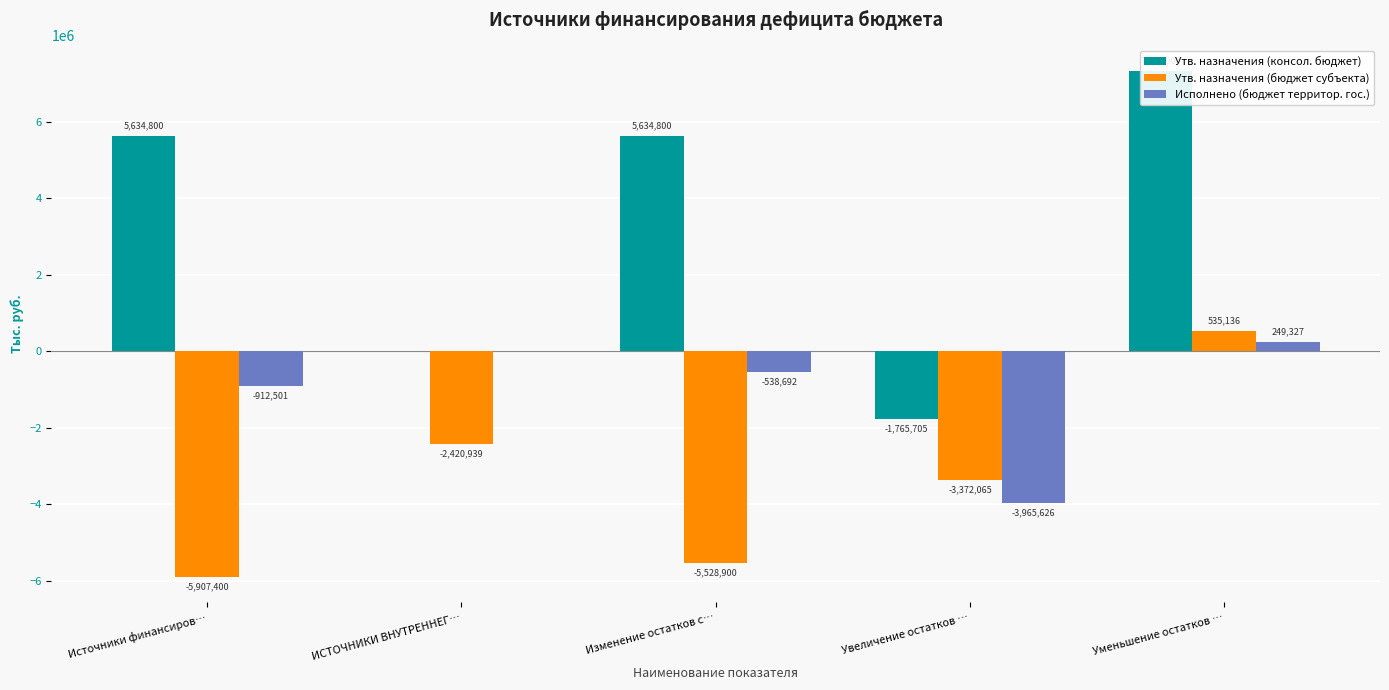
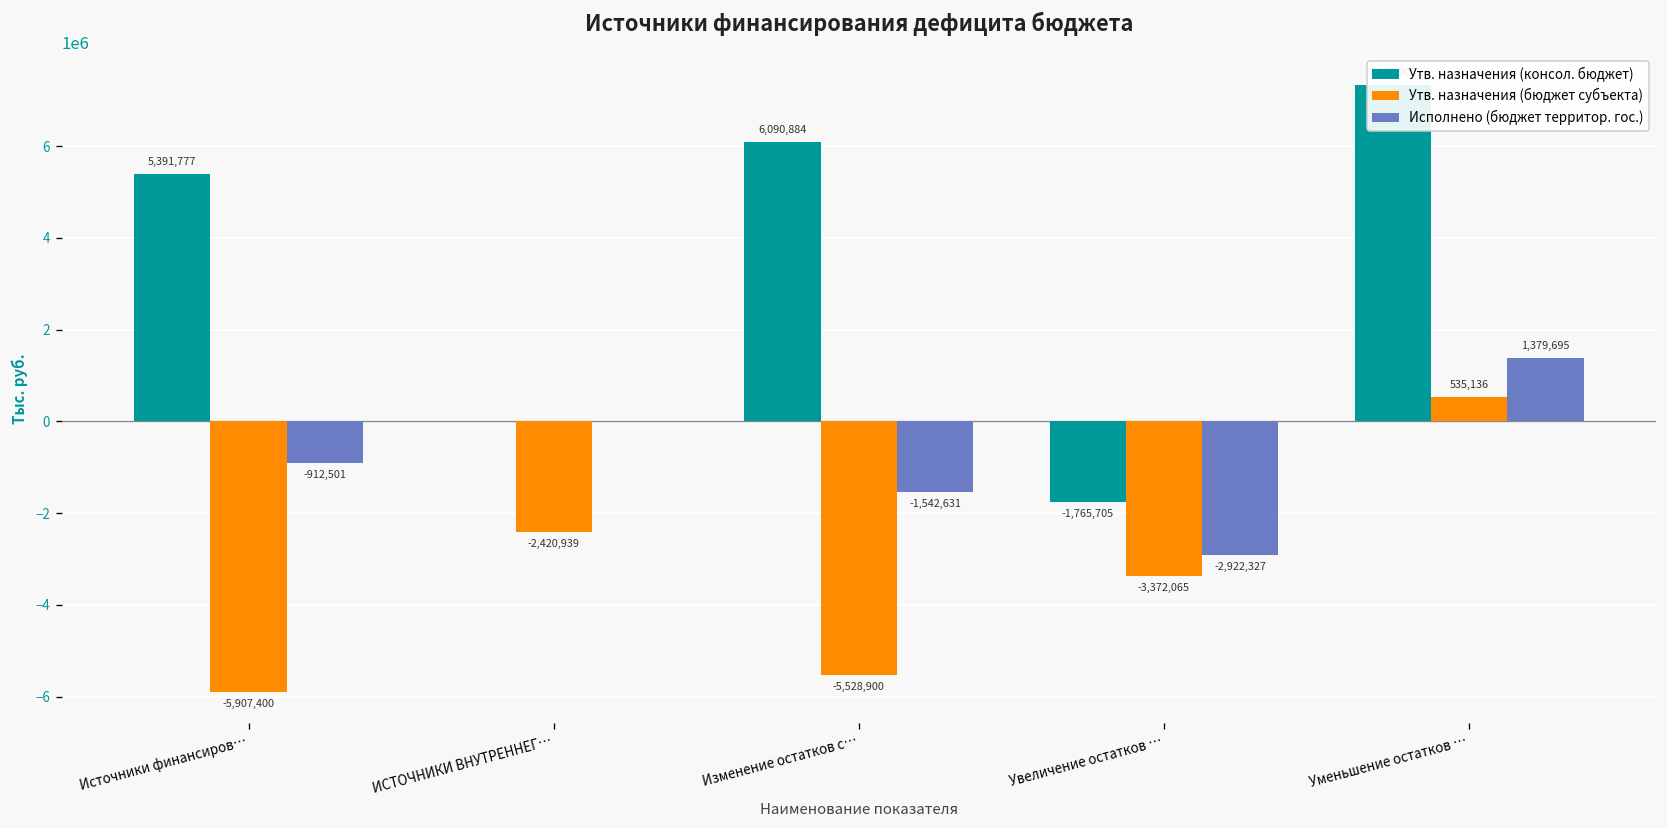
Утв. назначения (консол. бюджет), Источники финансиров…: 5,634,800 -> 5,391,777
Утв. назначения (консол. бюджет), Изменение остатков с…: 5,634,800 -> 6,090,884
Исполнено (бюджет территор. гос.), Изменение остатков с…: -538,692 -> -1,542,631
Исполнено (бюджет территор. гос.), Увеличение остатков …: -3,965,626 -> -2,922,327
Исполнено (бюджет территор. гос.), Уменьшение остатков …: 249,327 -> 1,379,695
